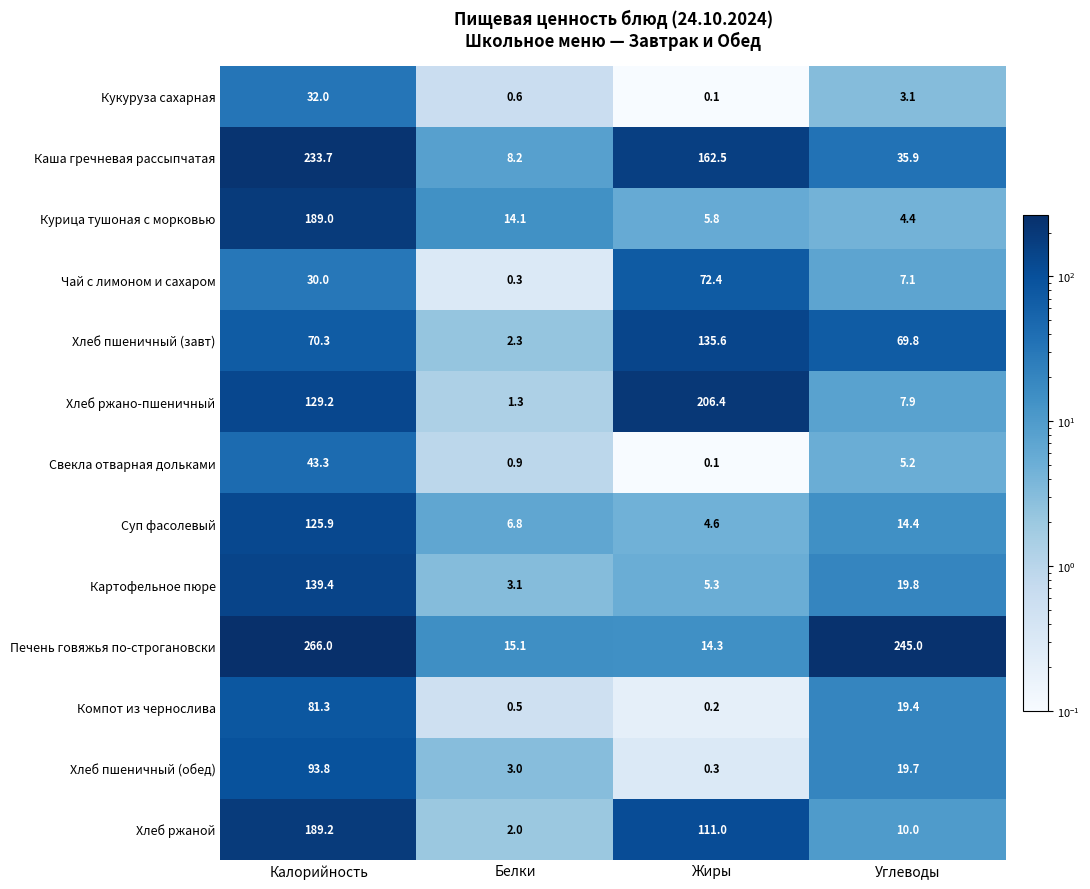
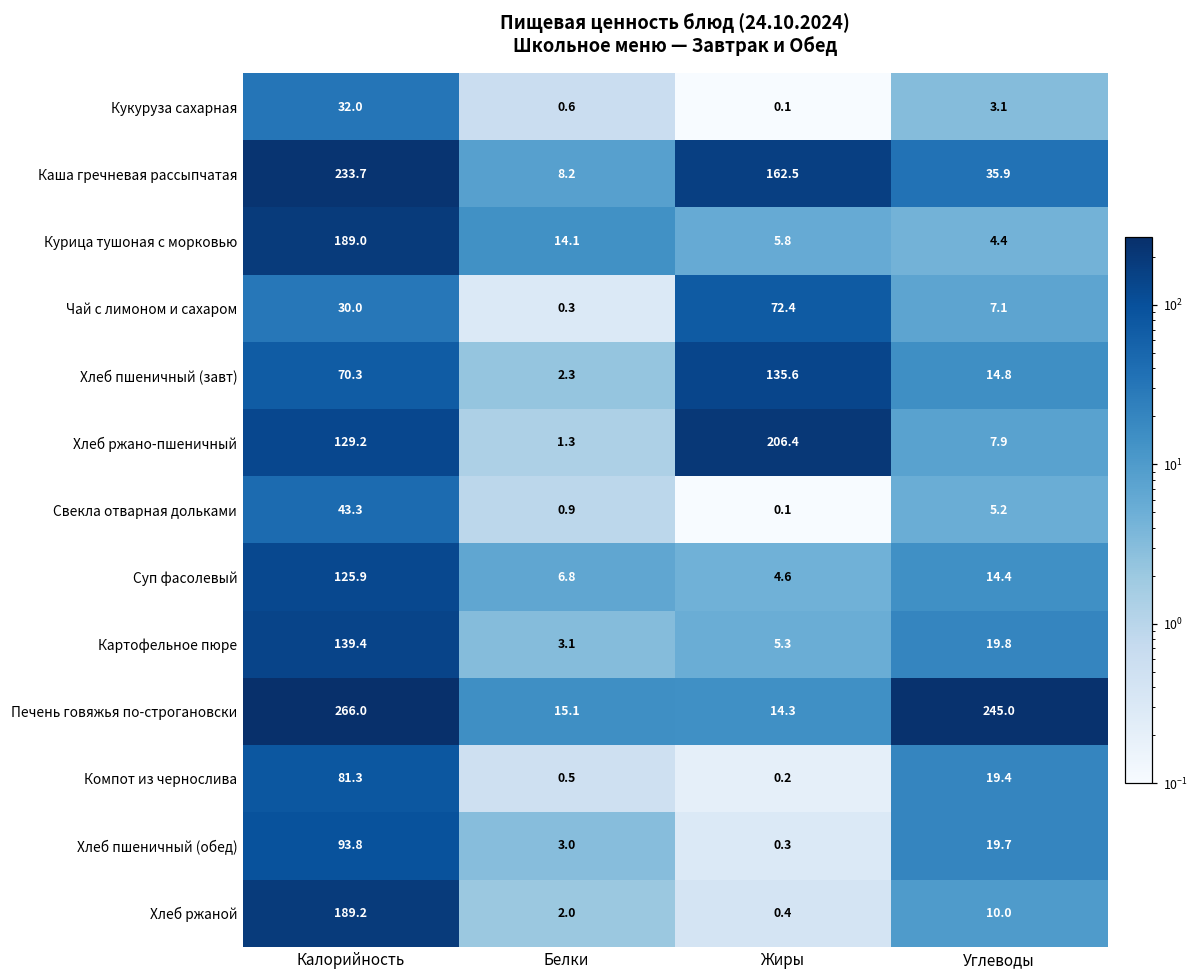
Хлеб пшеничный (завт), Углеводы: 69.8 -> 14.8
Хлеб ржаной, Жиры: 111.0 -> 0.4
